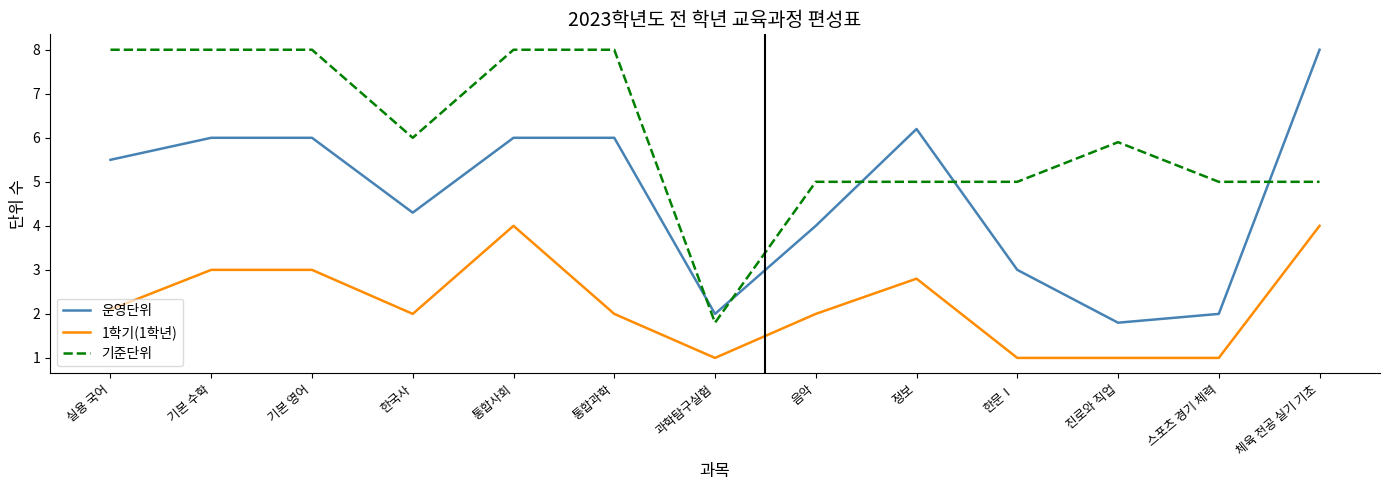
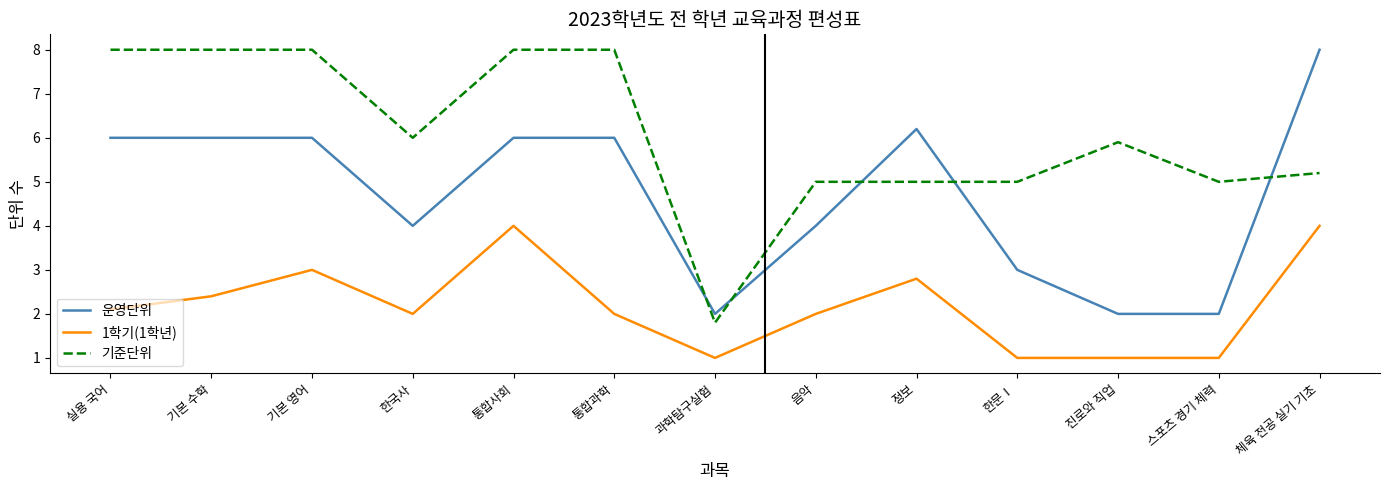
운영단위, 실용 국어: 5.5 -> 6.0
1학기(1학년), 기본 수학: 3.0 -> 2.4
운영단위, 한국사: 4.3 -> 4.0
운영단위, 진로와 직업: 1.8 -> 2.0
기준단위, 체육 전공 실기 기초: 5.0 -> 5.2
